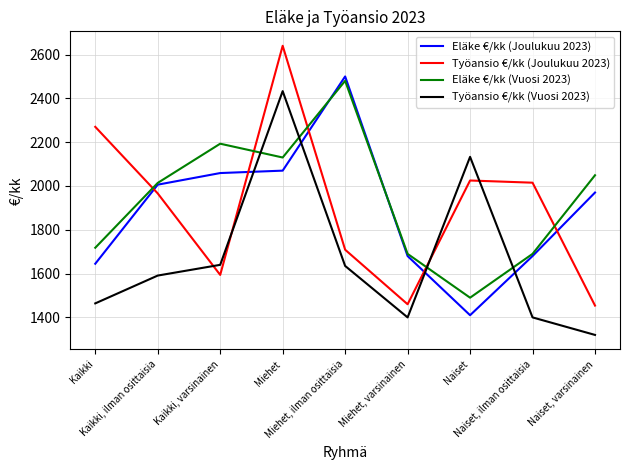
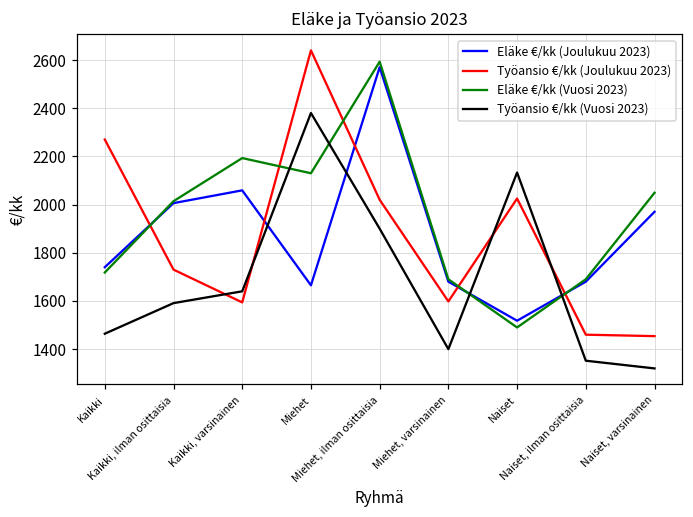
Eläke €/kk (Joulukuu 2023), Kaikki: 1650 -> 1740
Työansio €/kk (Joulukuu 2023), Kaikki, ilman osittaisia: 1970 -> 1730
Eläke €/kk (Joulukuu 2023), Miehet: 2070 -> 1670
Työansio €/kk (Vuosi 2023), Miehet: 2430 -> 2380
Eläke €/kk (Joulukuu 2023), Miehet, ilman osittaisia: 2500 -> 2570
Työansio €/kk (Joulukuu 2023), Miehet, ilman osittaisia: 1710 -> 2020
Eläke €/kk (Vuosi 2023), Miehet, ilman osittaisia: 2480 -> 2590
Työansio €/kk (Vuosi 2023), Miehet, ilman osittaisia: 1640 -> 1900
Työansio €/kk (Joulukuu 2023), Miehet, varsinainen: 1460 -> 1600
Eläke €/kk (Joulukuu 2023), Naiset: 1410 -> 1520
Työansio €/kk (Joulukuu 2023), Naiset, ilman osittaisia: 2020 -> 1460
Työansio €/kk (Vuosi 2023), Naiset, ilman osittaisia: 1400 -> 1350
